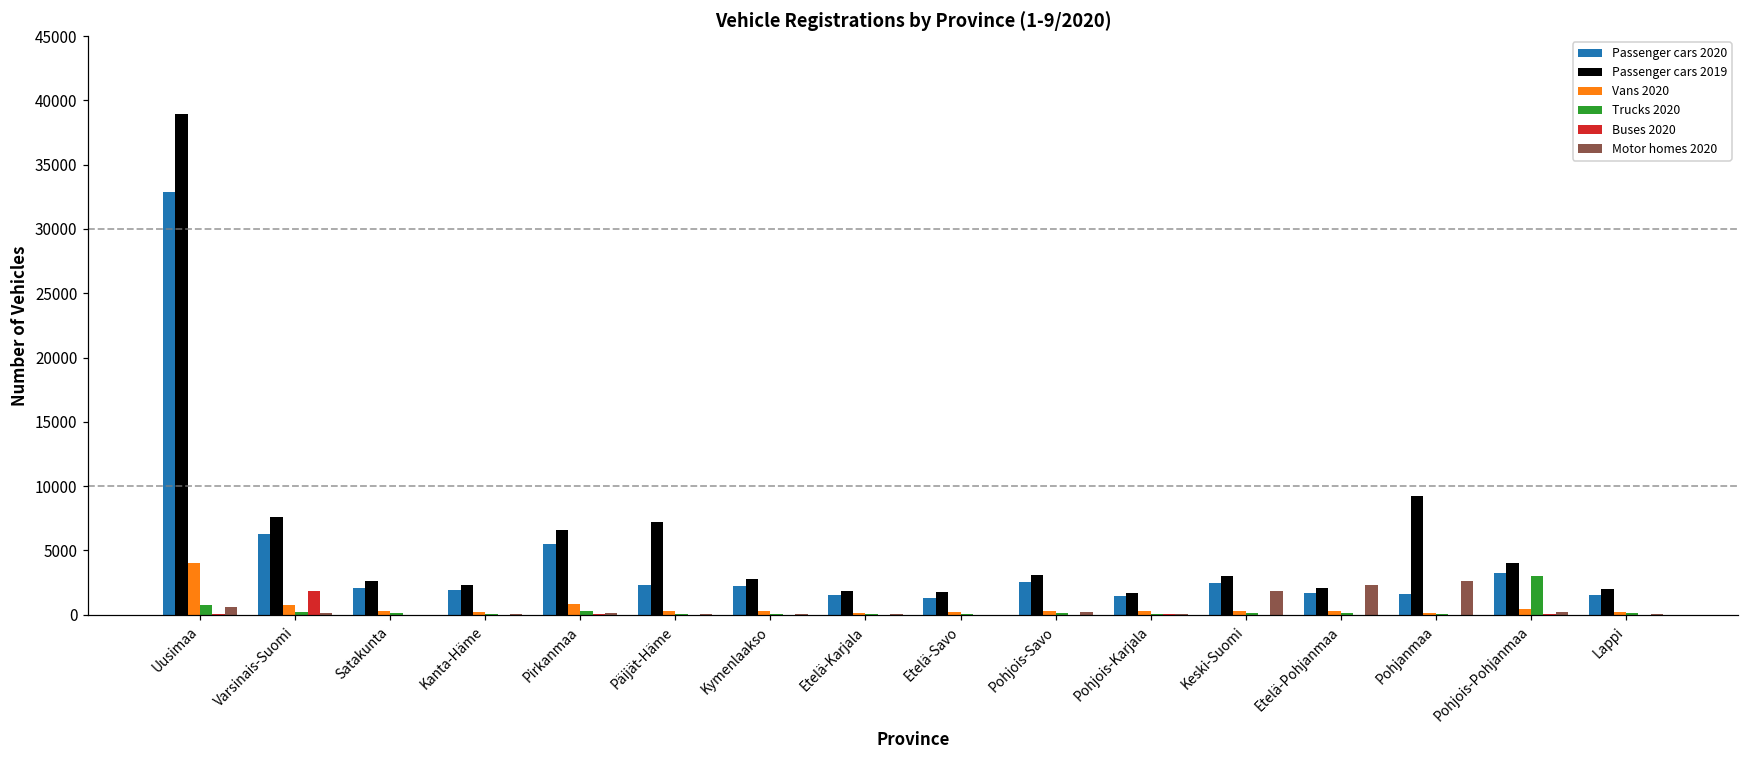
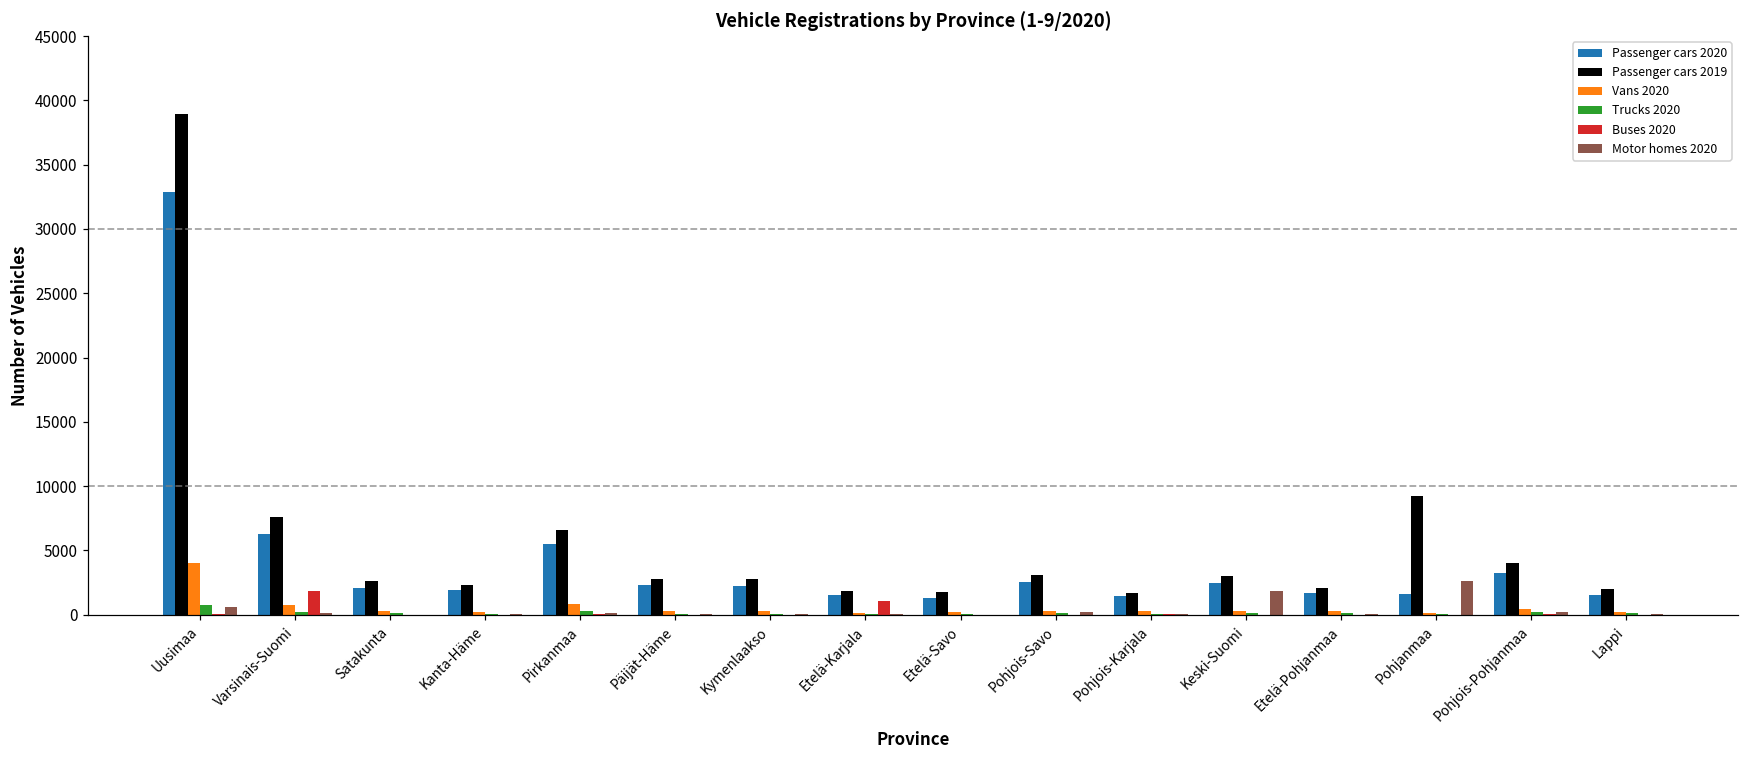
Passenger cars 2019, Päijät-Häme: 7200 -> 2800
Buses 2020, Etelä-Karjala: 0 -> 1100
Motor homes 2020, Etelä-Pohjanmaa: 2300 -> 0
Trucks 2020, Pohjois-Pohjanmaa: 3000 -> 200
